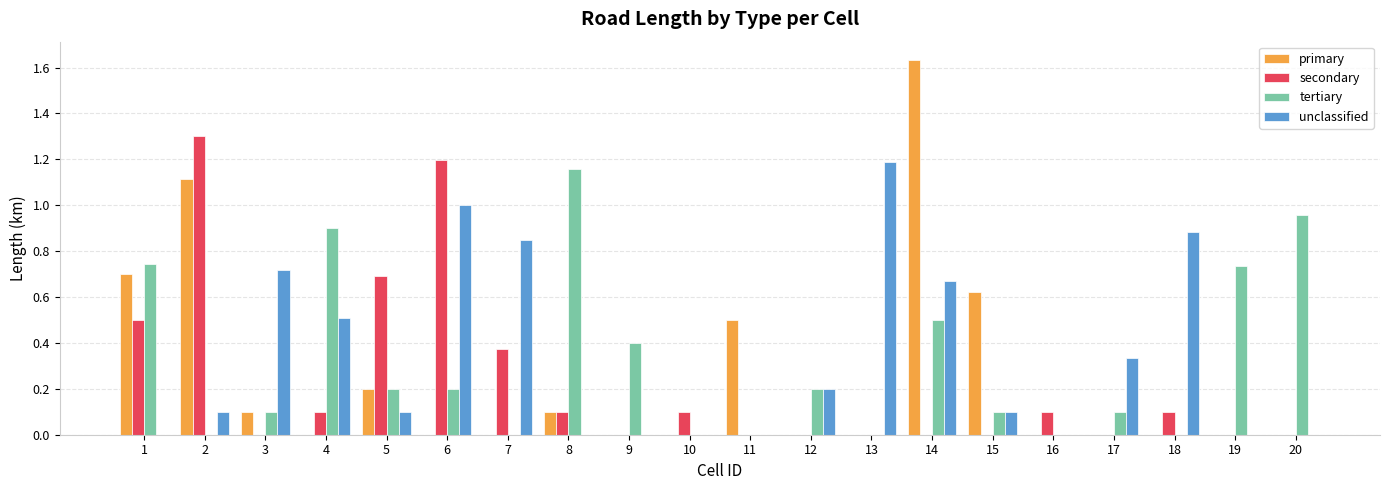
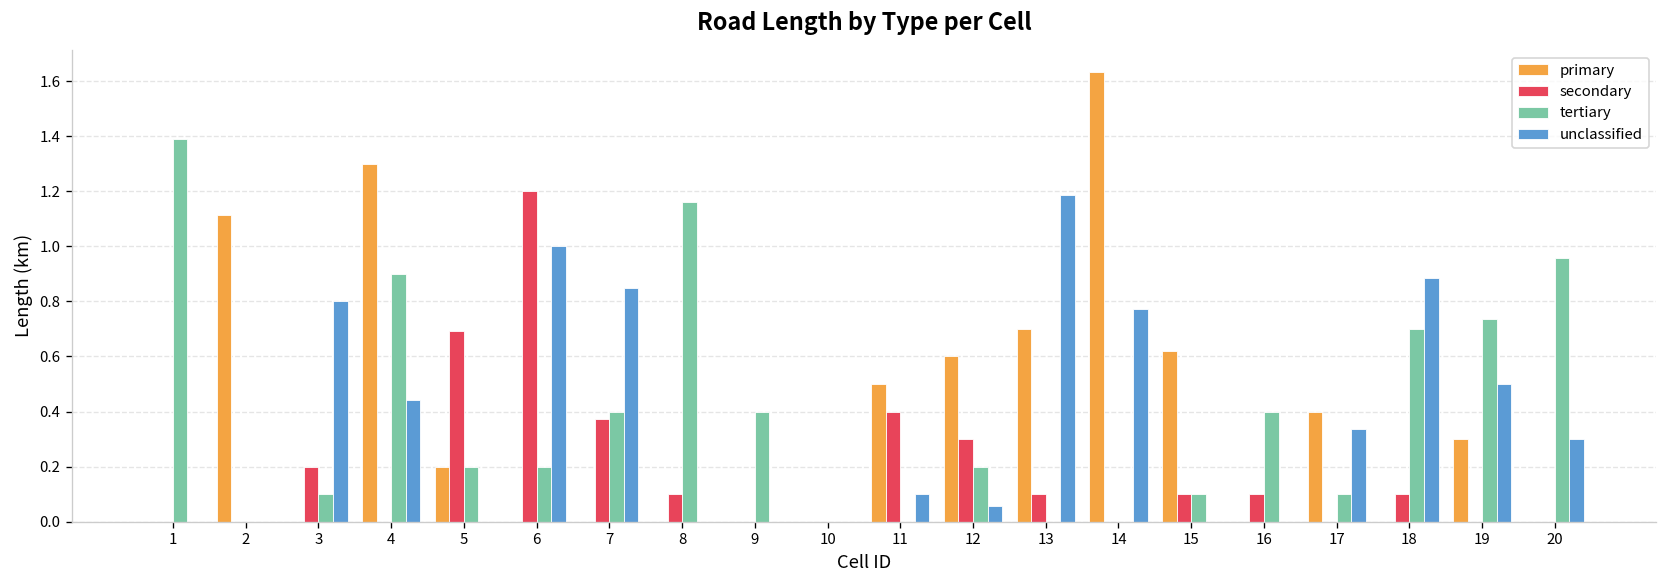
primary, 1: 0.7 -> 0.0
secondary, 1: 0.5 -> 0.0
tertiary, 1: 0.74 -> 1.39
secondary, 2: 1.3 -> 0.0
unclassified, 2: 0.1 -> 0.0
primary, 3: 0.1 -> 0.0
secondary, 3: 0.0 -> 0.2
unclassified, 3: 0.72 -> 0.80
primary, 4: 0.0 -> 1.3
secondary, 4: 0.1 -> 0.0
unclassified, 4: 0.51 -> 0.44
unclassified, 5: 0.1 -> 0.0
tertiary, 7: 0.0 -> 0.4
primary, 8: 0.1 -> 0.0
secondary, 10: 0.1 -> 0.0
secondary, 11: 0.0 -> 0.4
unclassified, 11: 0.0 -> 0.1
primary, 12: 0.0 -> 0.6
secondary, 12: 0.0 -> 0.3
unclassified, 12: 0.20 -> 0.06
primary, 13: 0.0 -> 0.7
secondary, 13: 0.0 -> 0.1
tertiary, 14: 0.5 -> 0.0
unclassified, 14: 0.67 -> 0.77
secondary, 15: 0.0 -> 0.1
unclassified, 15: 0.1 -> 0.0
tertiary, 16: 0.0 -> 0.4
primary, 17: 0.0 -> 0.4
tertiary, 18: 0.0 -> 0.7
primary, 19: 0.0 -> 0.3
unclassified, 19: 0.0 -> 0.5
unclassified, 20: 0.0 -> 0.3
